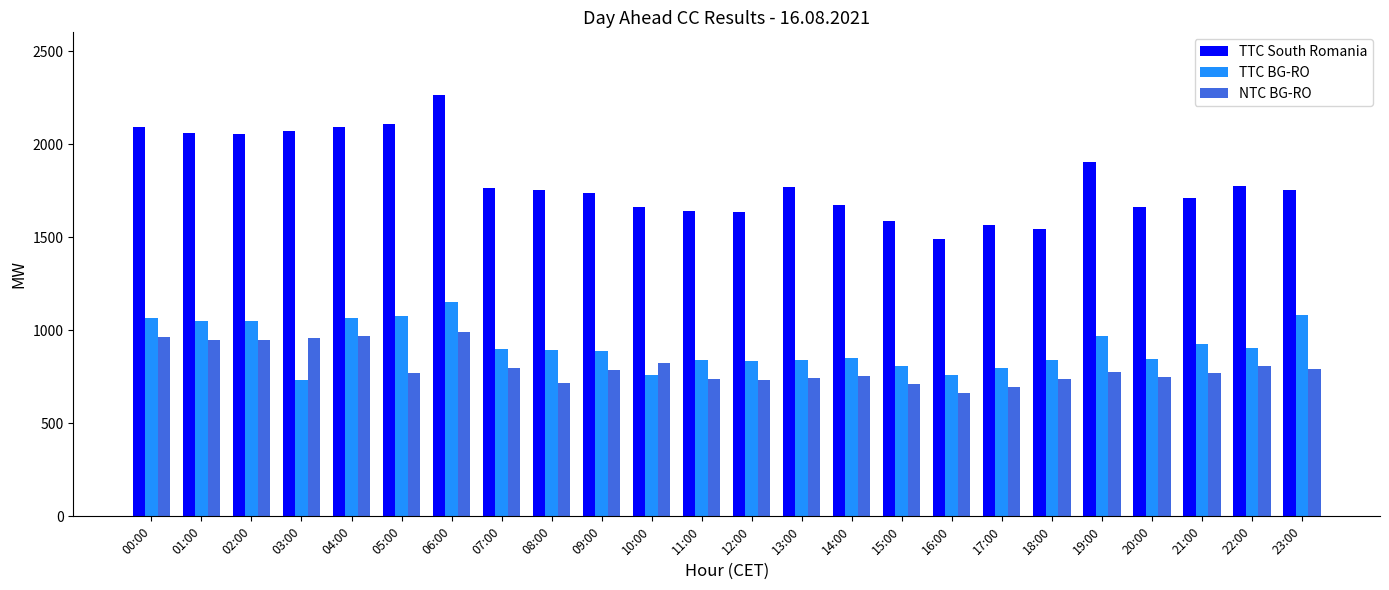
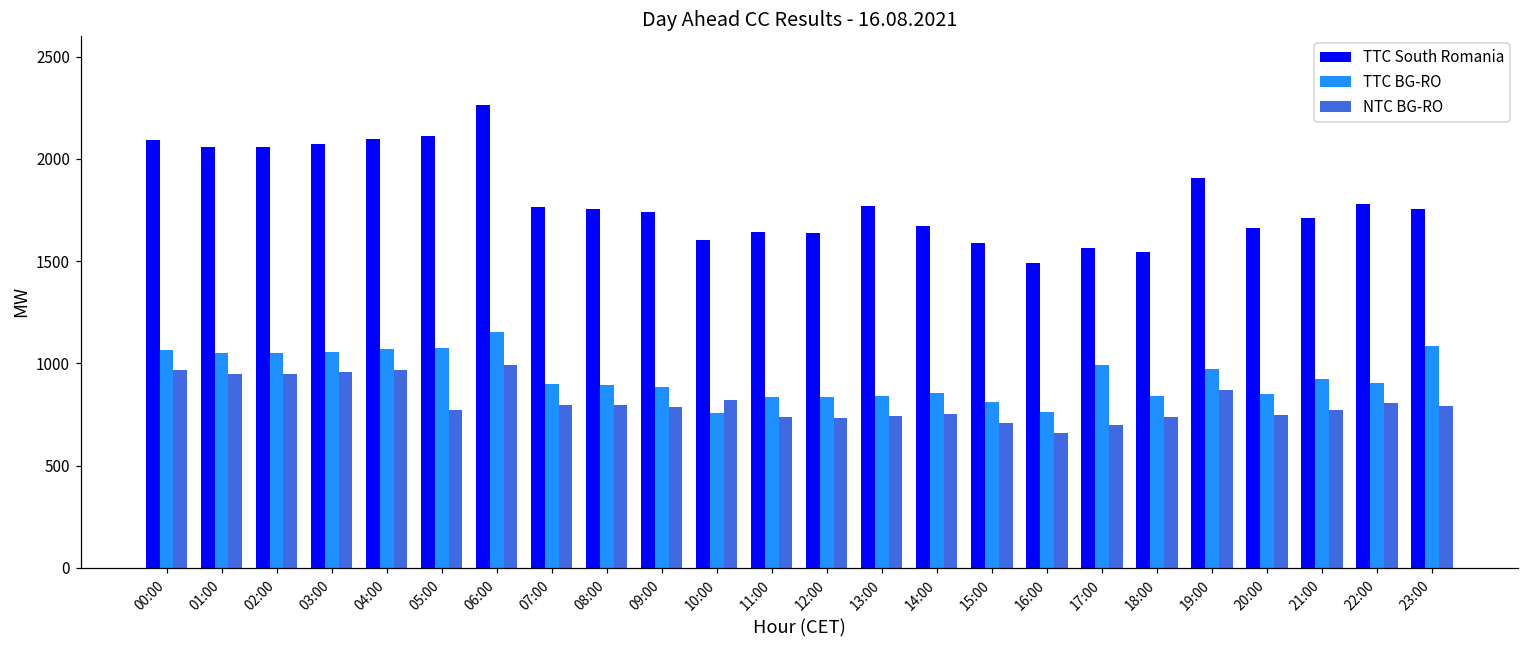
TTC BG-RO, 03:00: 730 -> 1060
NTC BG-RO, 08:00: 720 -> 800
TTC South Romania, 10:00: 1670 -> 1600
TTC BG-RO, 17:00: 800 -> 990
NTC BG-RO, 19:00: 770 -> 870
